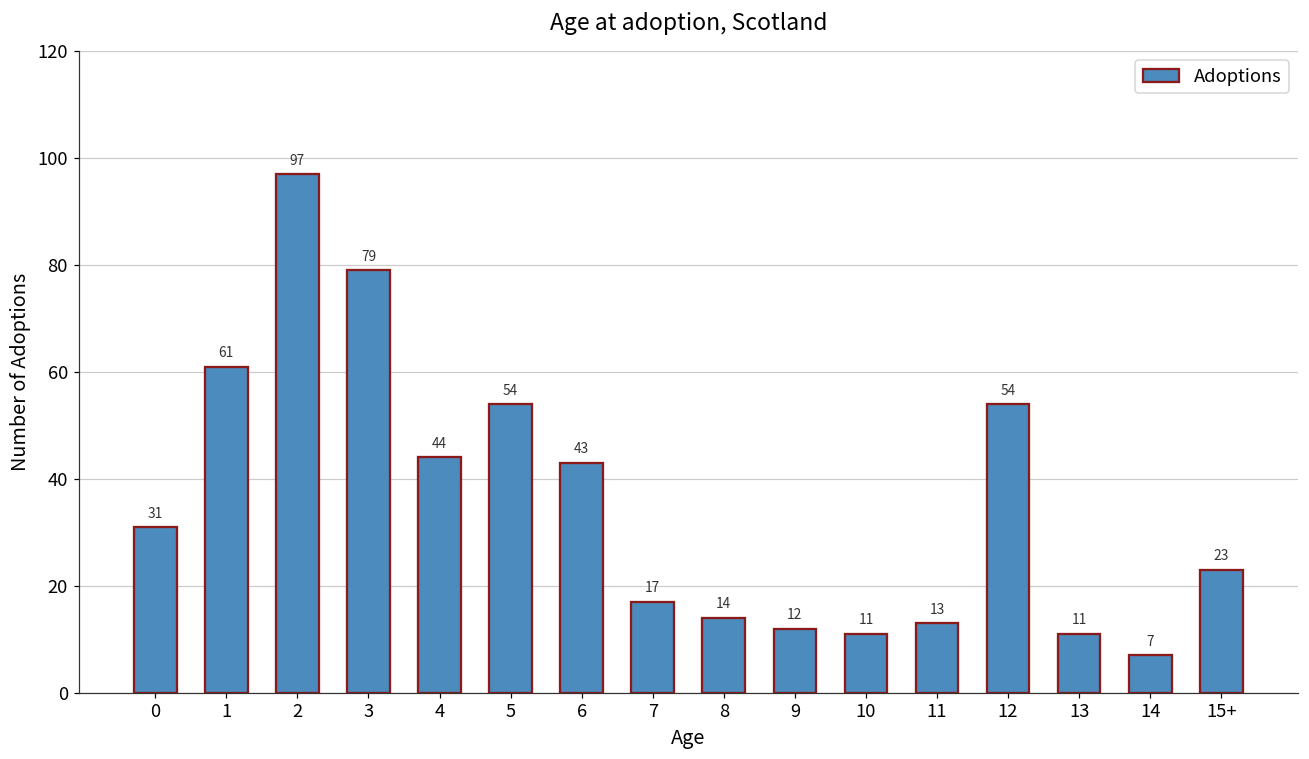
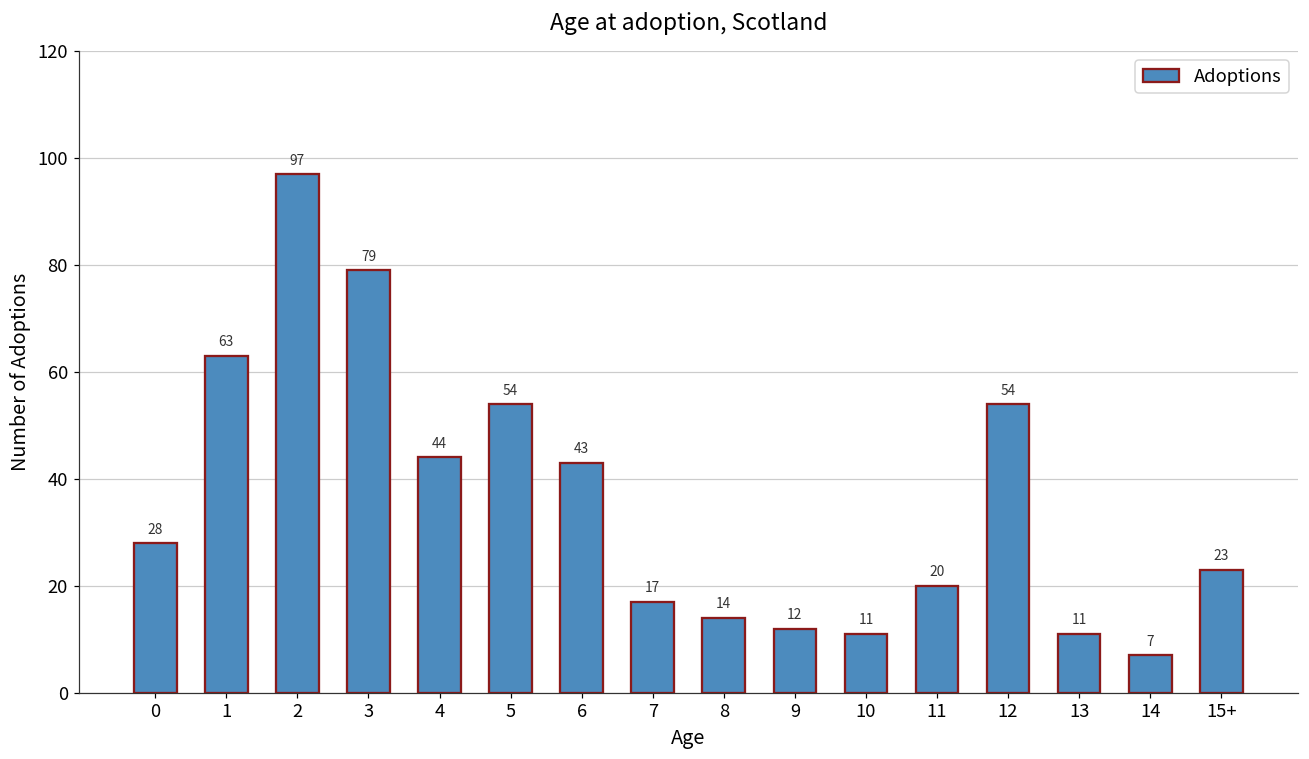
0: 31 -> 28
1: 61 -> 63
11: 13 -> 20
